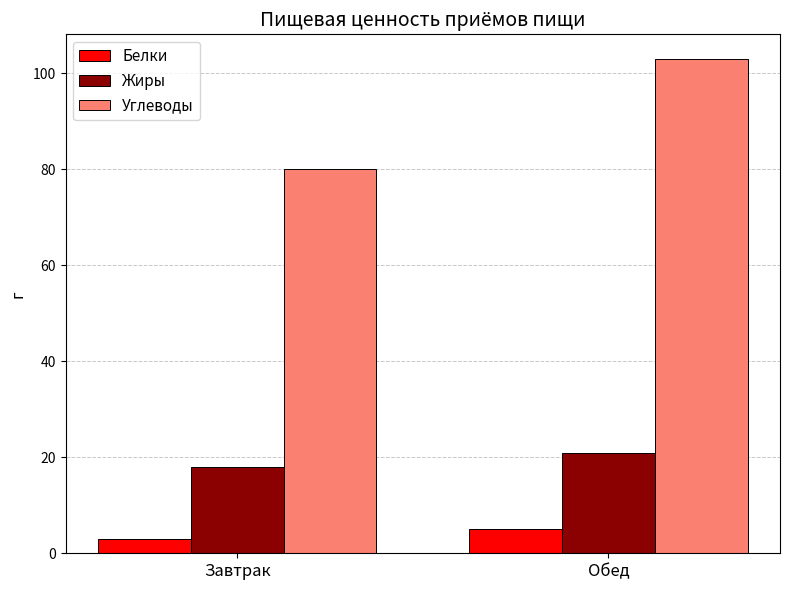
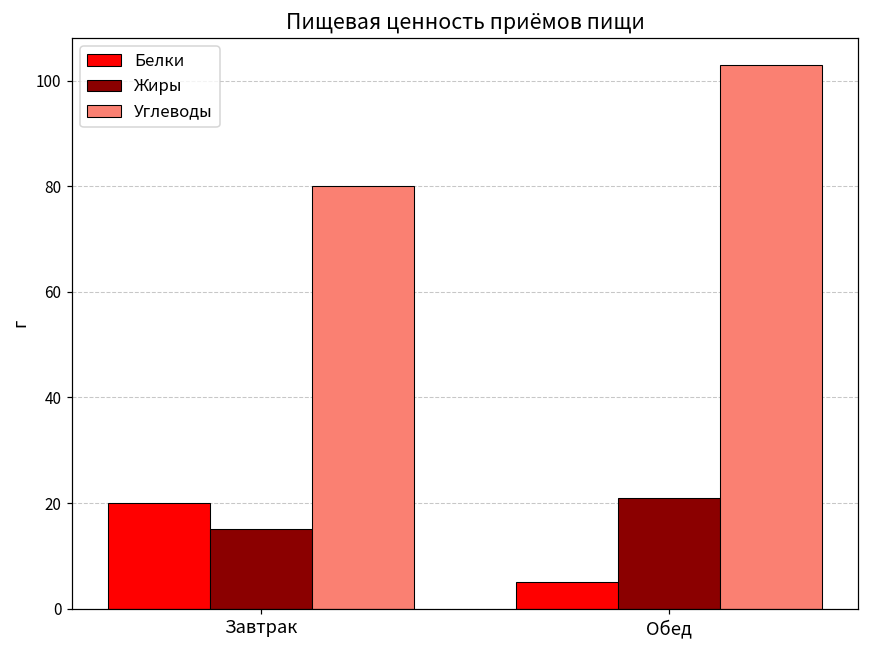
Белки, Завтрак: 3 -> 20
Жиры, Завтрак: 18 -> 15
